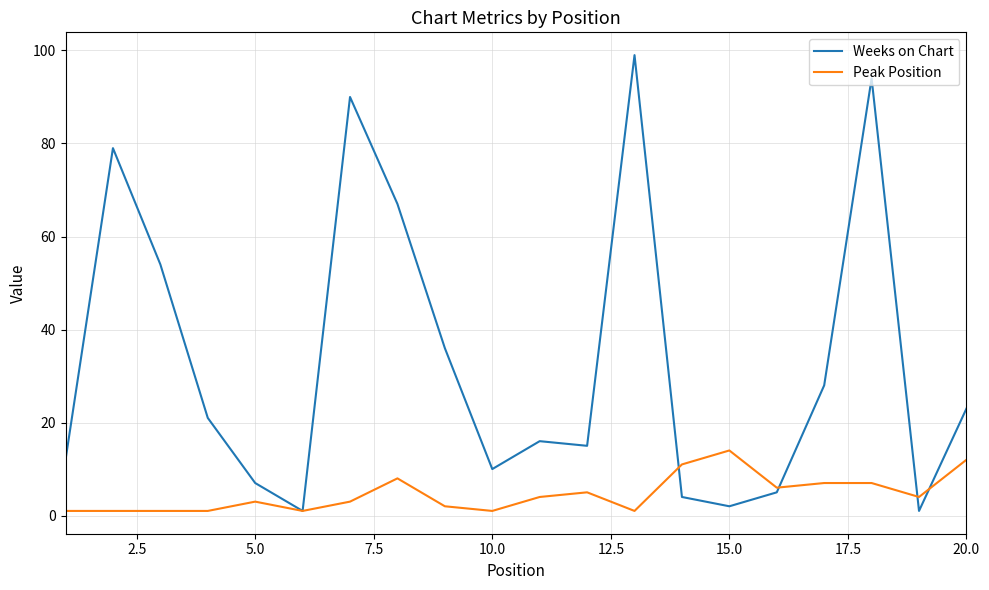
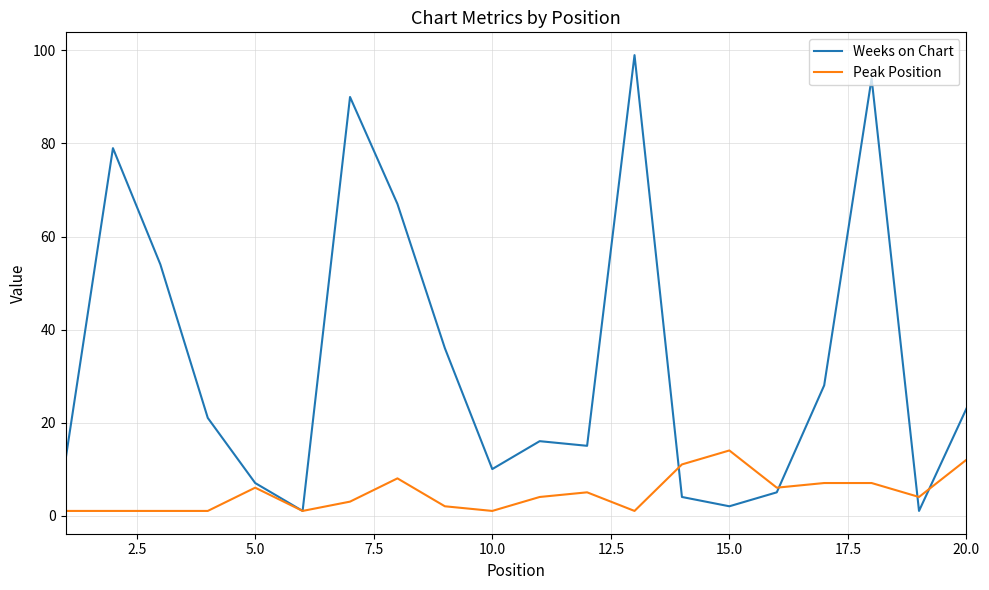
Peak Position, 5.0: 3 -> 6
